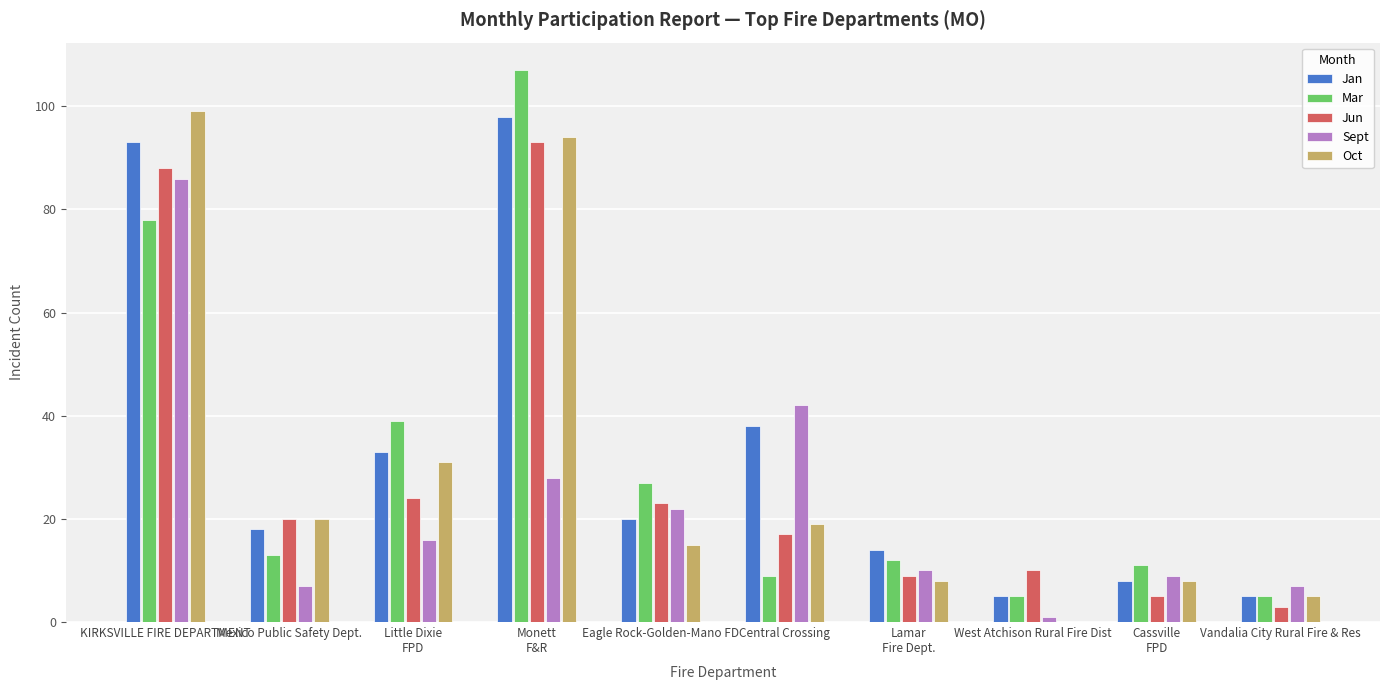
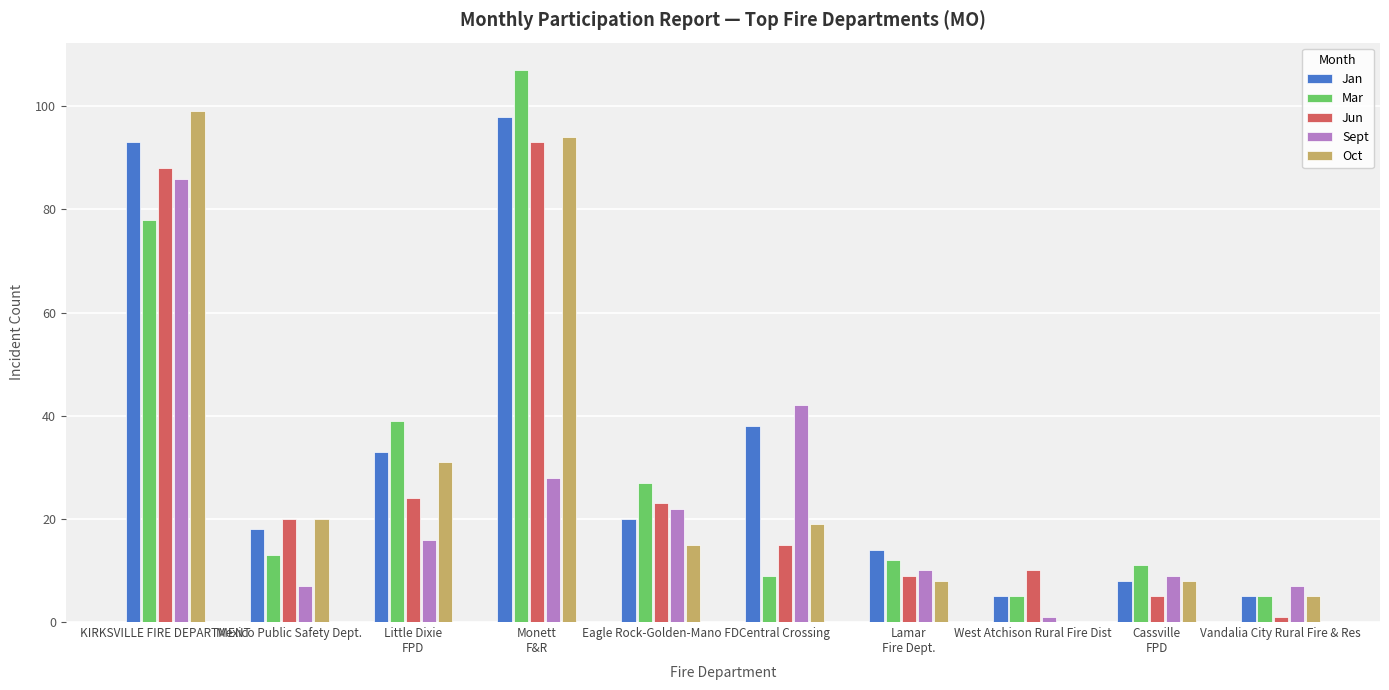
Jun, Central Crossing: 17 -> 15
Jun, Vandalia City Rural Fire & Res: 3 -> 1
